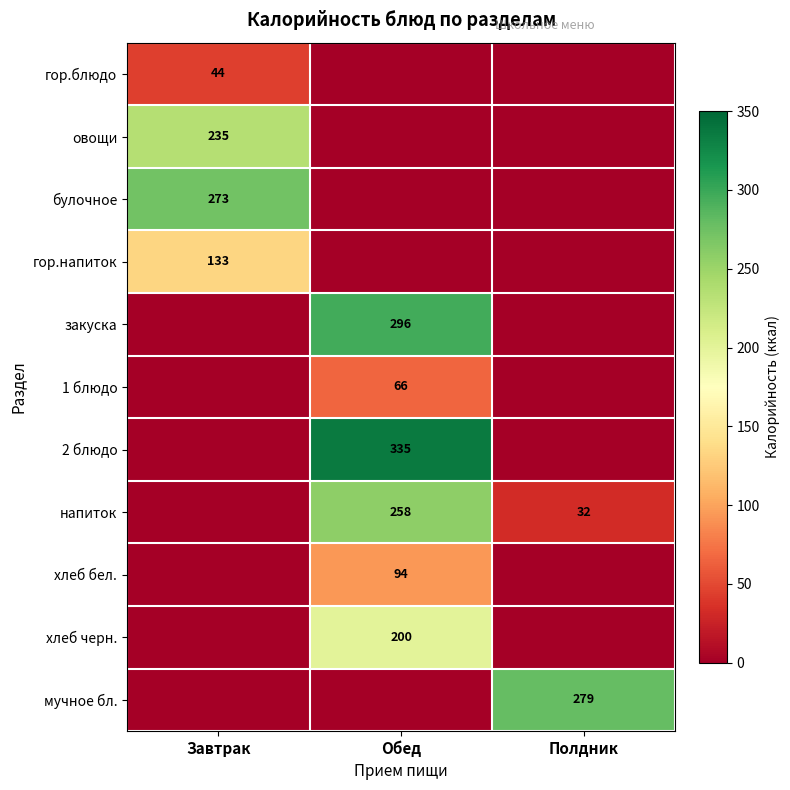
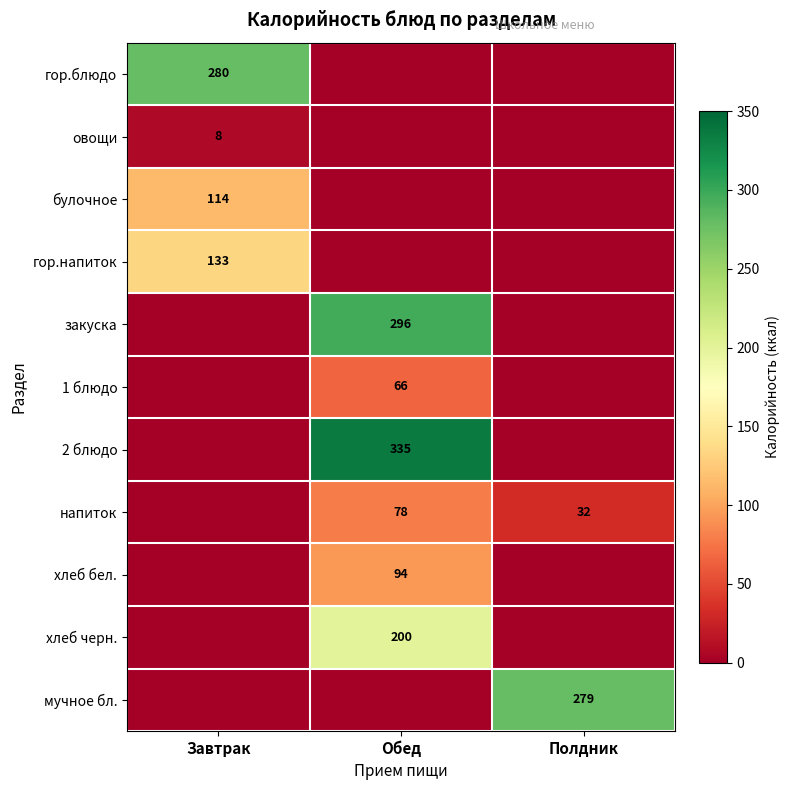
гор.блюдо, Завтрак: 44 -> 280
овощи, Завтрак: 235 -> 8
булочное, Завтрак: 273 -> 114
напиток, Обед: 258 -> 78
